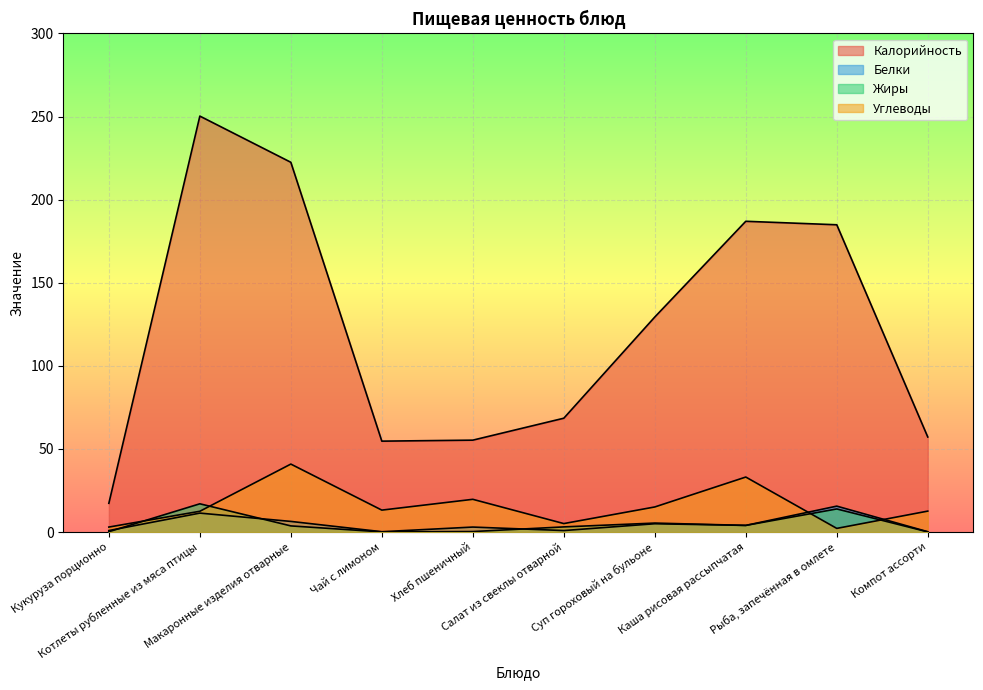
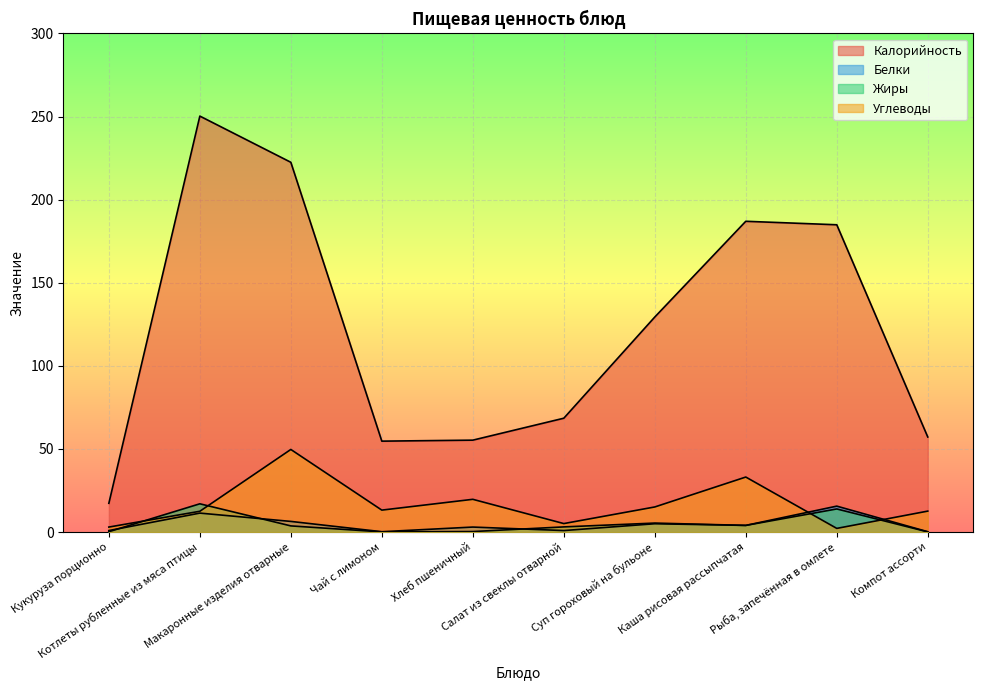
Углеводы, Макаронные изделия отварные: 41 -> 50
